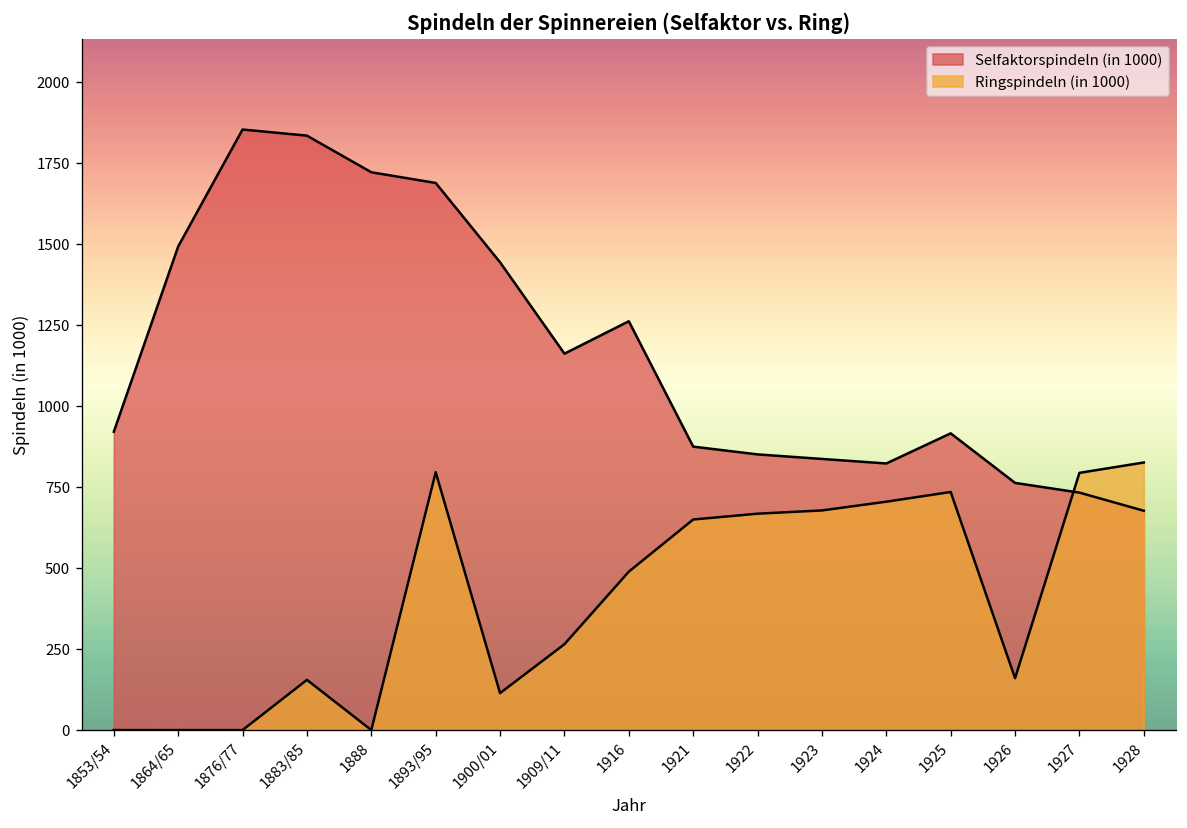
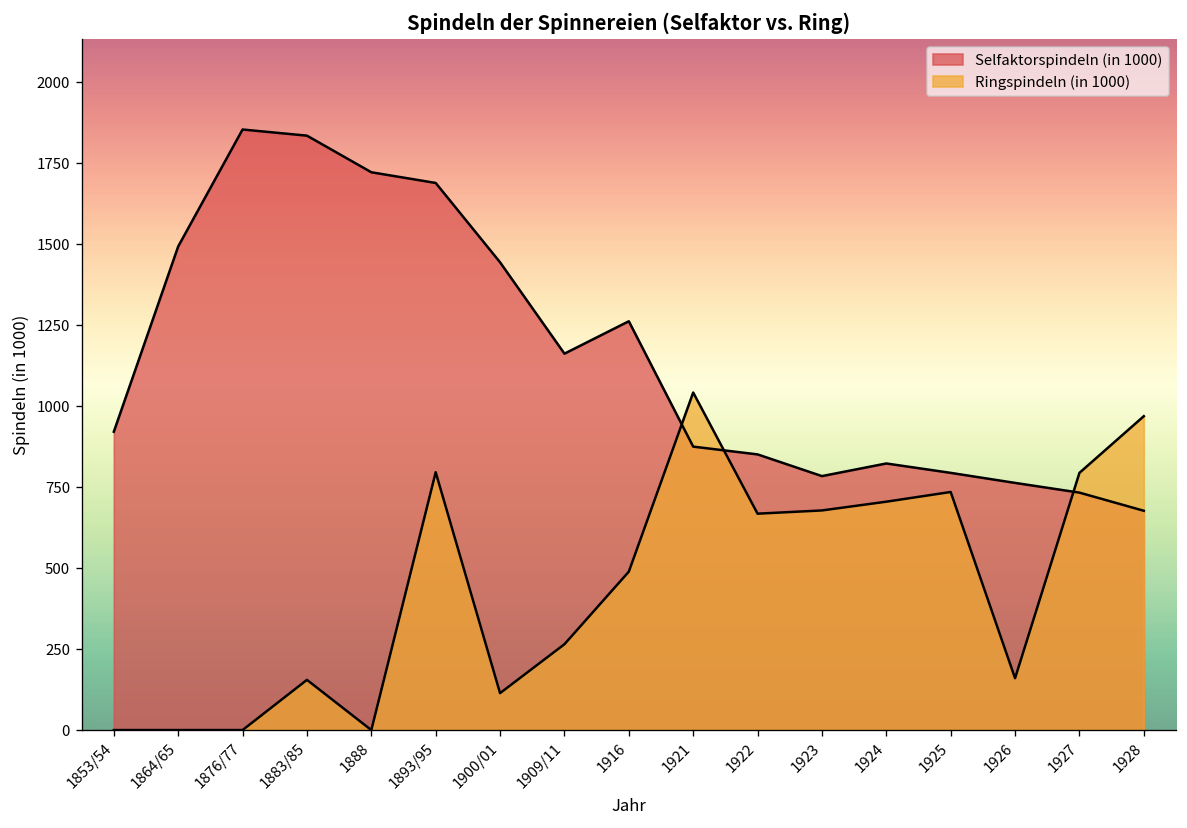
Ringspindeln (in 1000), 1921: 650 -> 1040
Selfaktorspindeln (in 1000), 1923: 840 -> 780
Selfaktorspindeln (in 1000), 1925: 920 -> 790
Ringspindeln (in 1000), 1928: 830 -> 970
